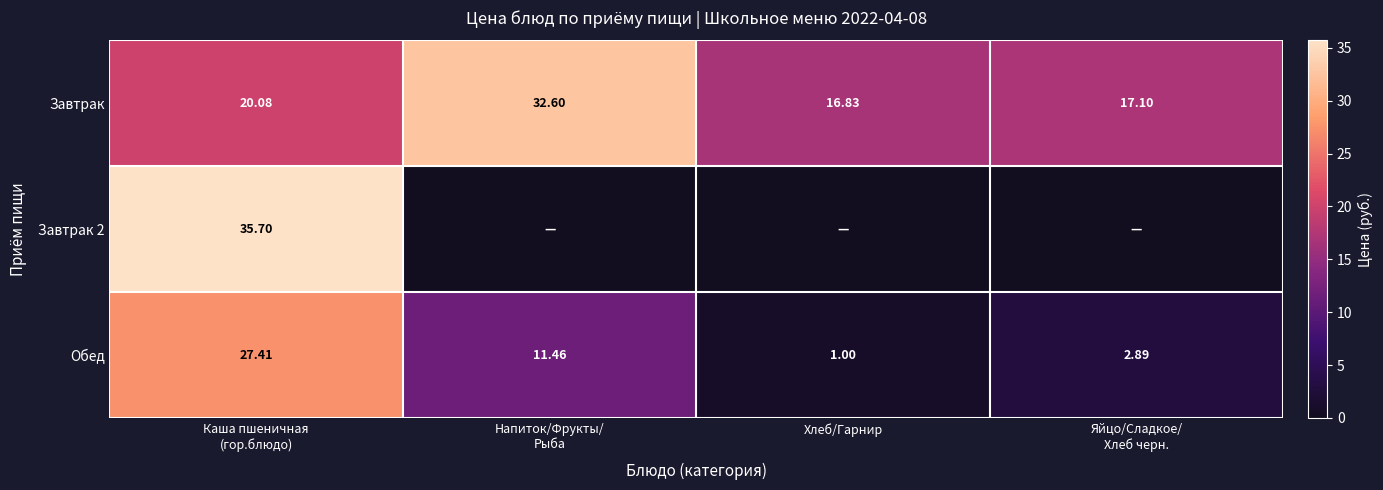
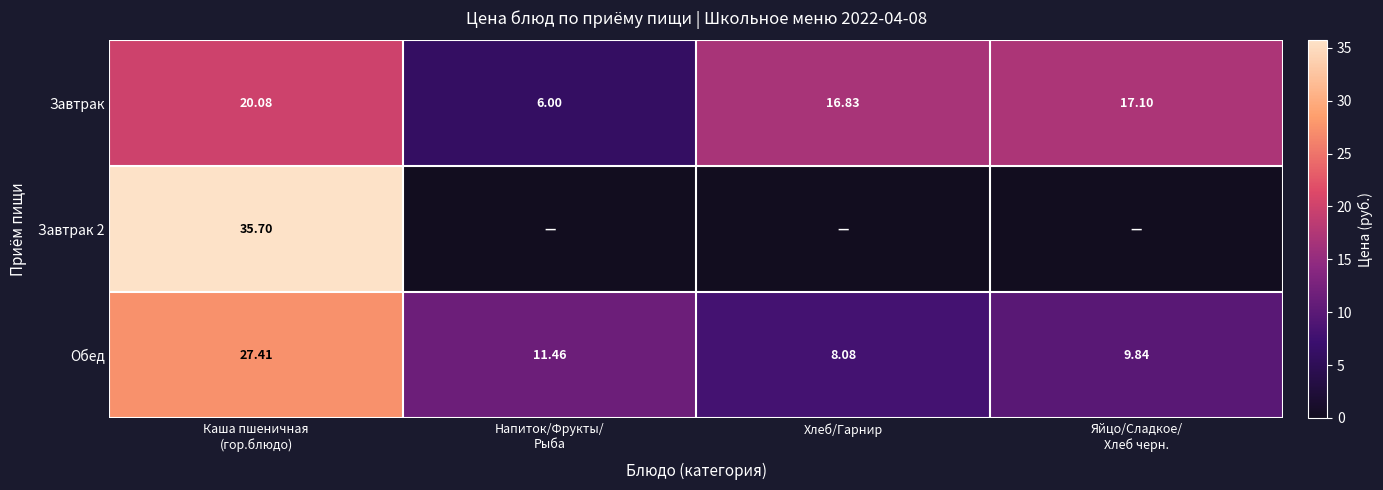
Завтрак, Напиток/Фрукты/ Рыба: 32.60 -> 6.00
Обед, Хлеб/Гарнир: 1.00 -> 8.08
Обед, Яйцо/Сладкое/ Хлеб черн.: 2.89 -> 9.84
